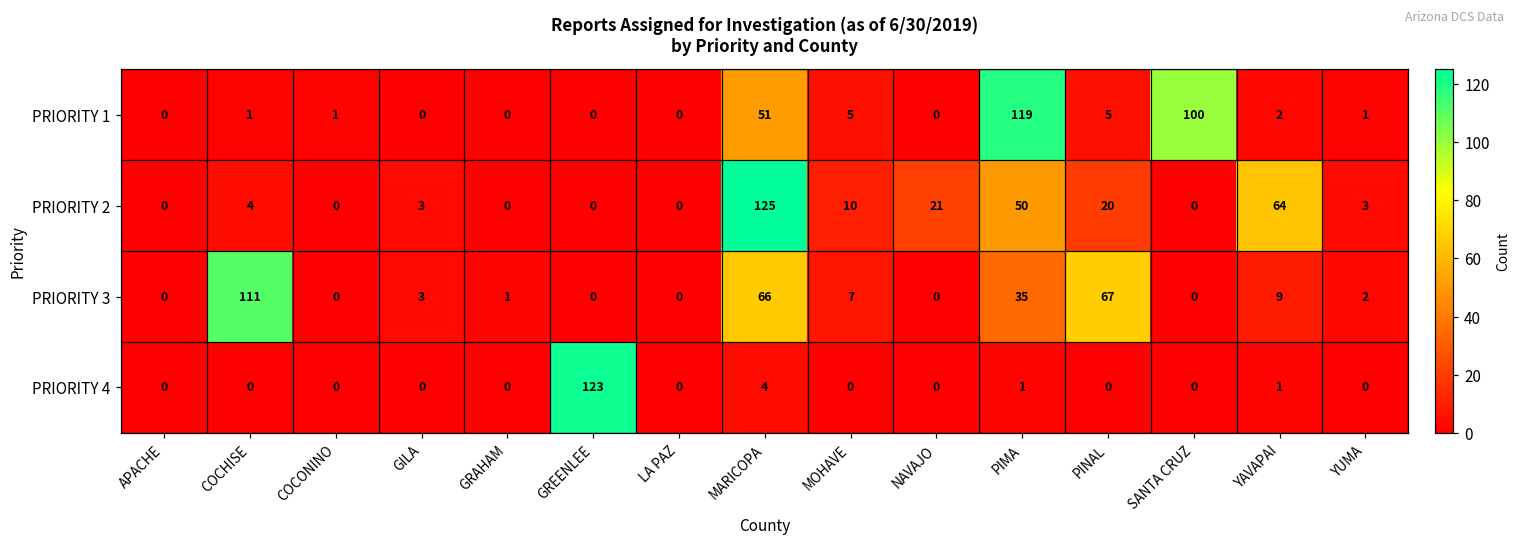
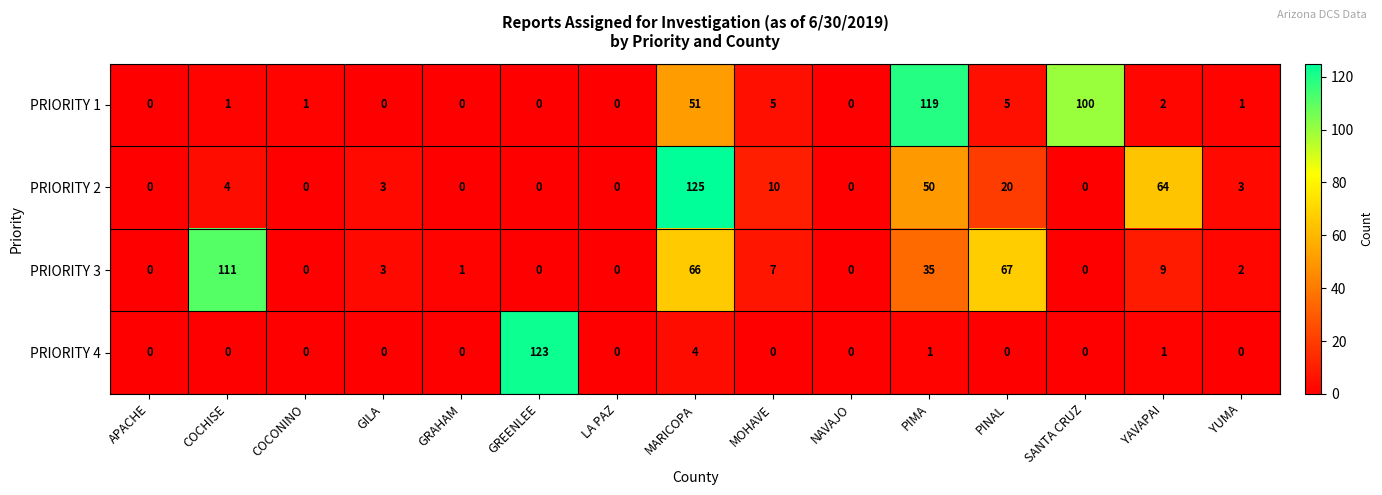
PRIORITY 2, NAVAJO: 21 -> 0
